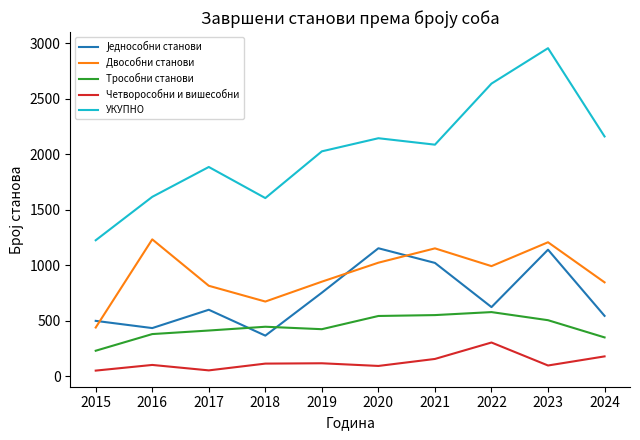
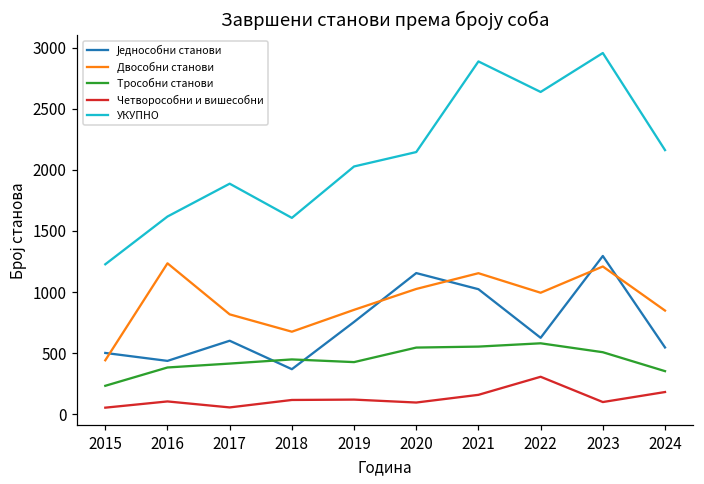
УКУПНО, 2021: 2090 -> 2890
Једнособни станови, 2023: 1140 -> 1300
